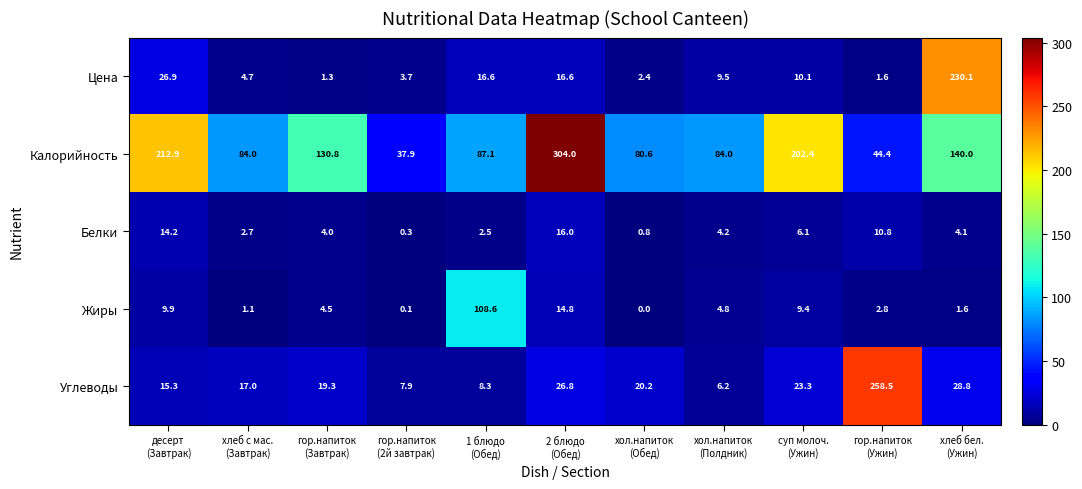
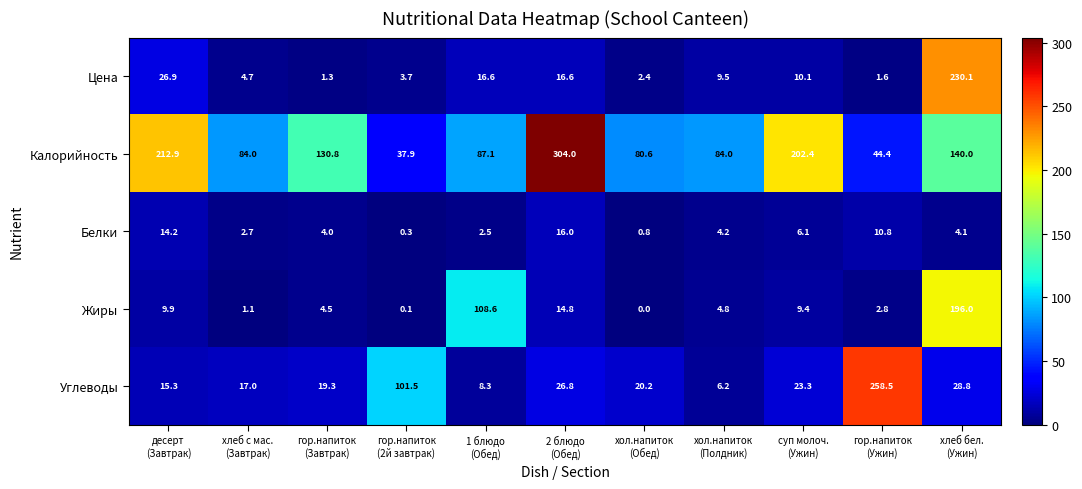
Жиры, хлеб бел. (Ужин): 1.6 -> 196.0
Углеводы, гор.напиток (2й завтрак): 7.9 -> 101.5
